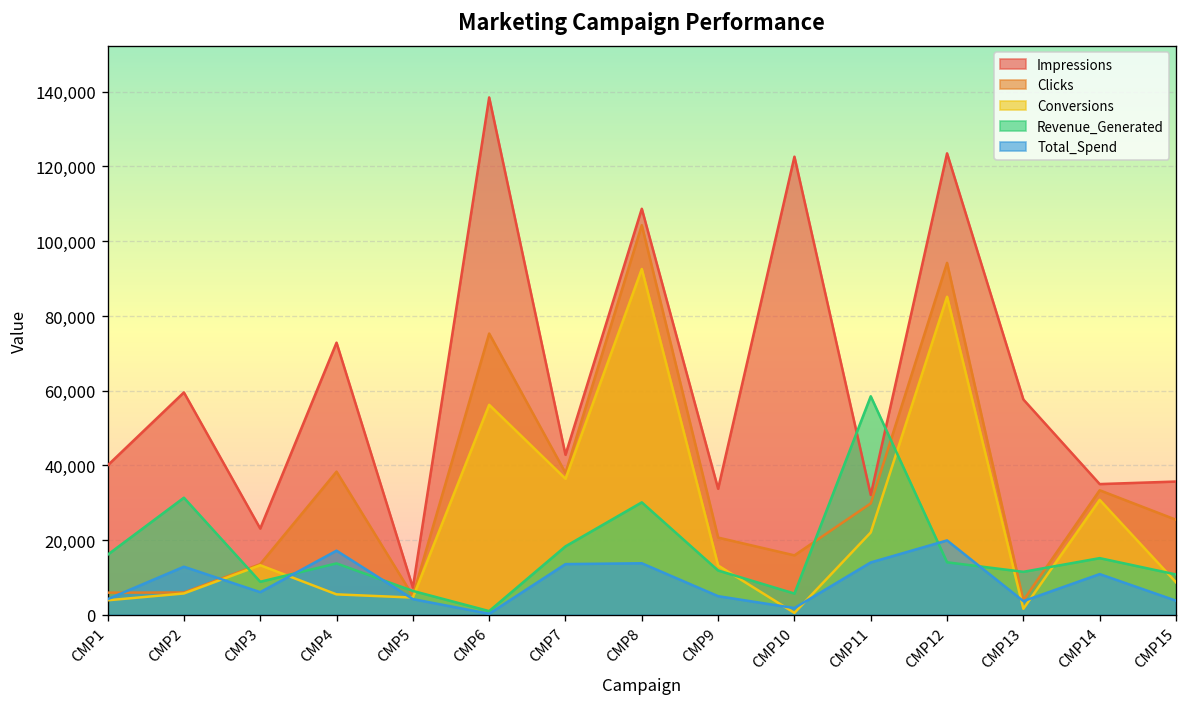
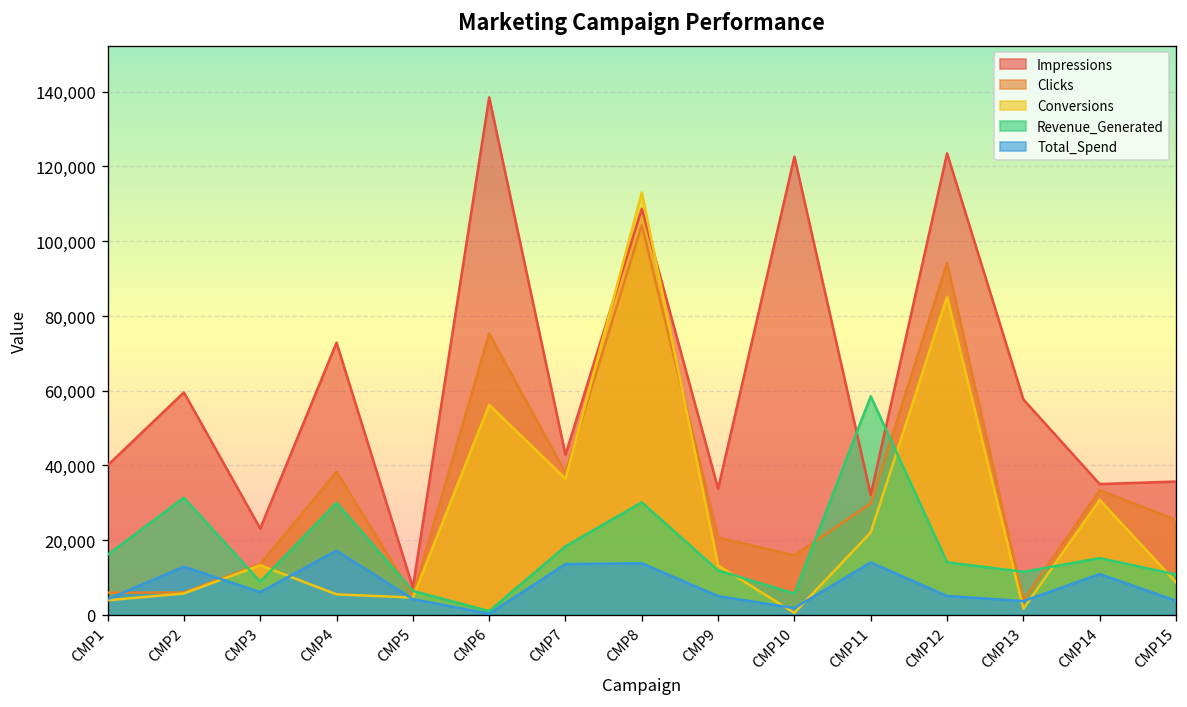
Revenue_Generated, CMP4: 14,000 -> 30,000
Conversions, CMP8: 93,000 -> 113,000
Total_Spend, CMP12: 20,000 -> 5,000
